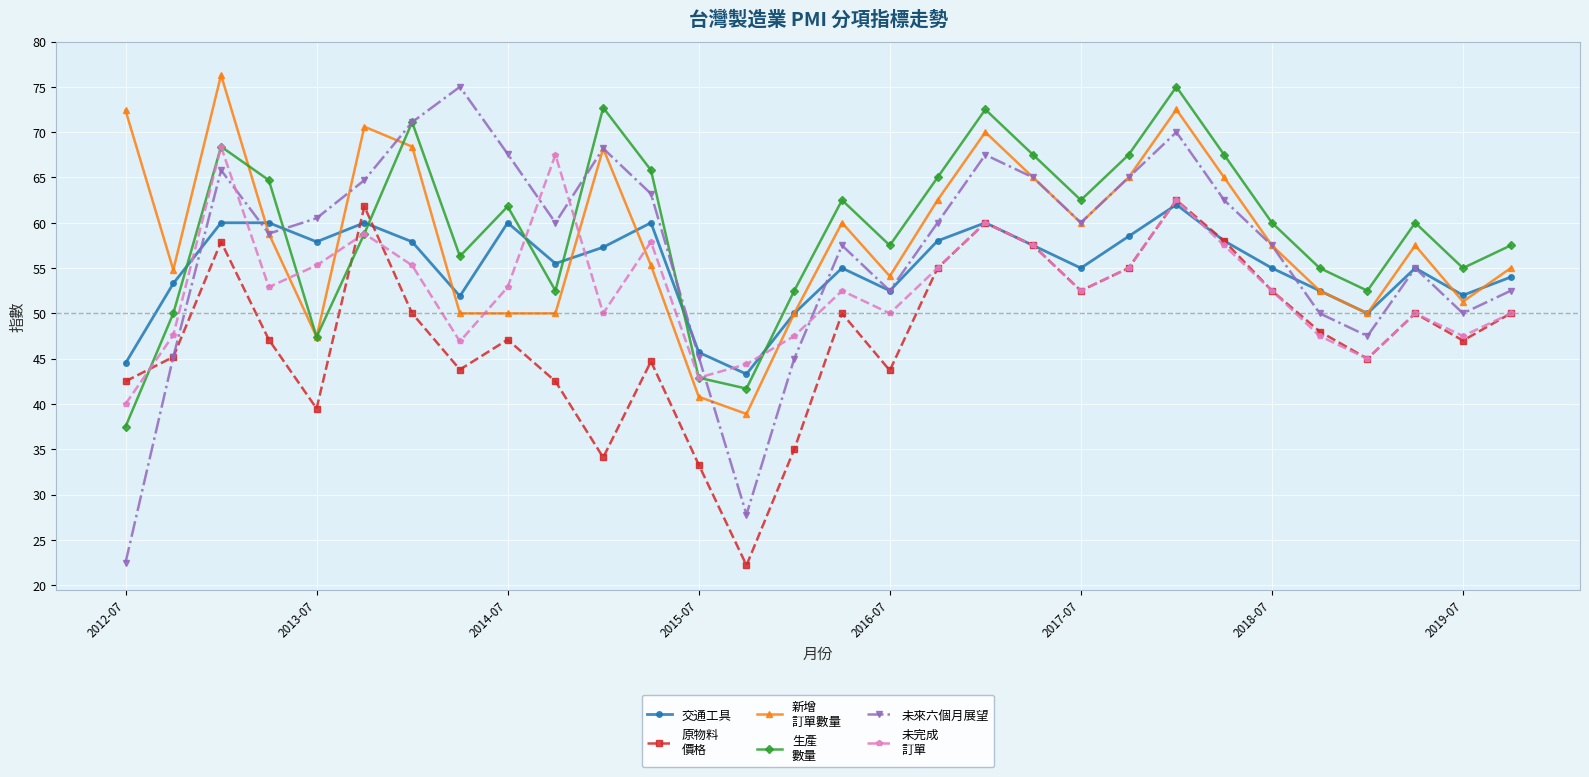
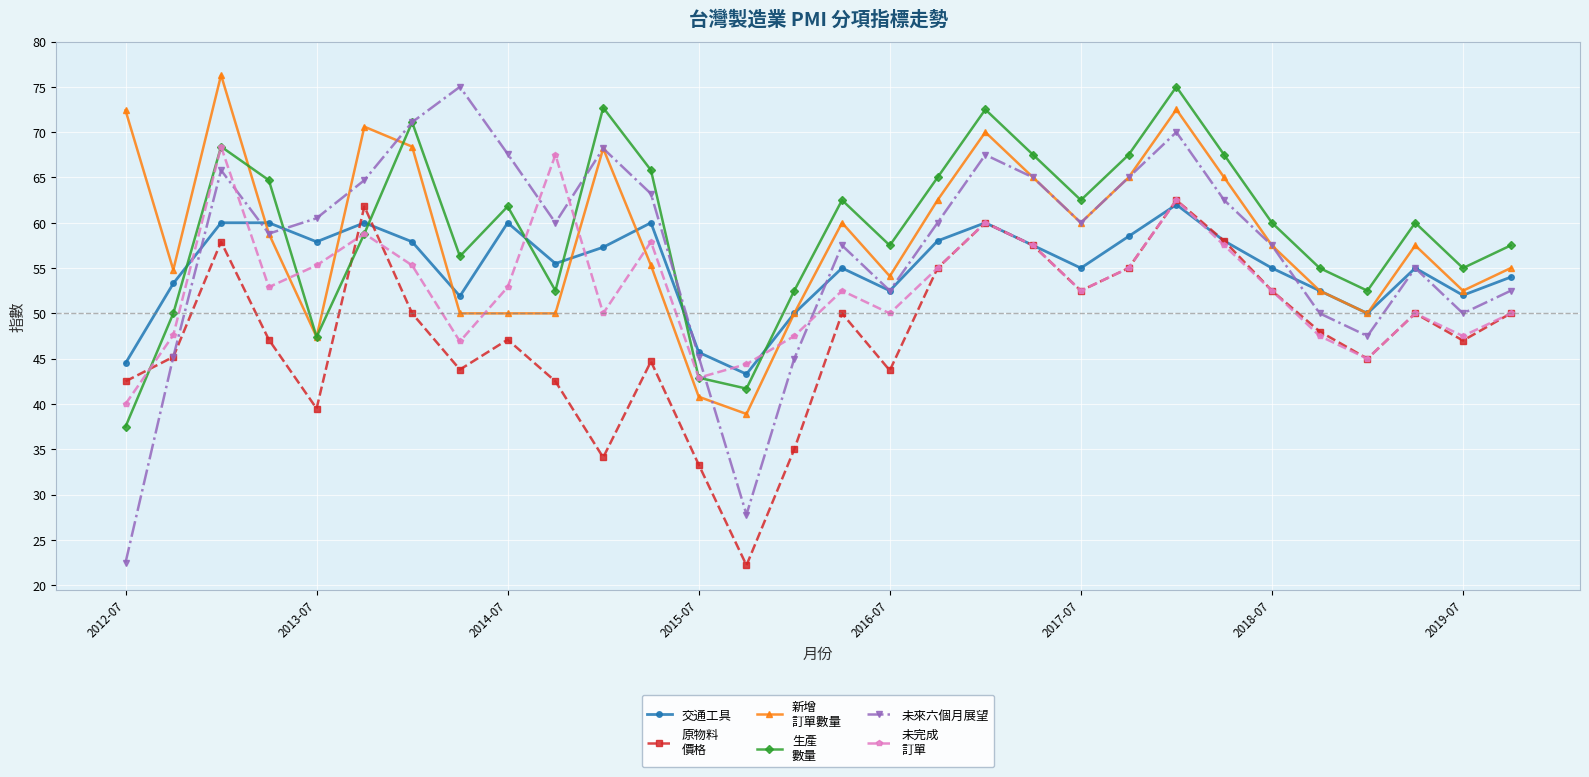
新增 訂單數量, 2019-07: 51 -> 53
